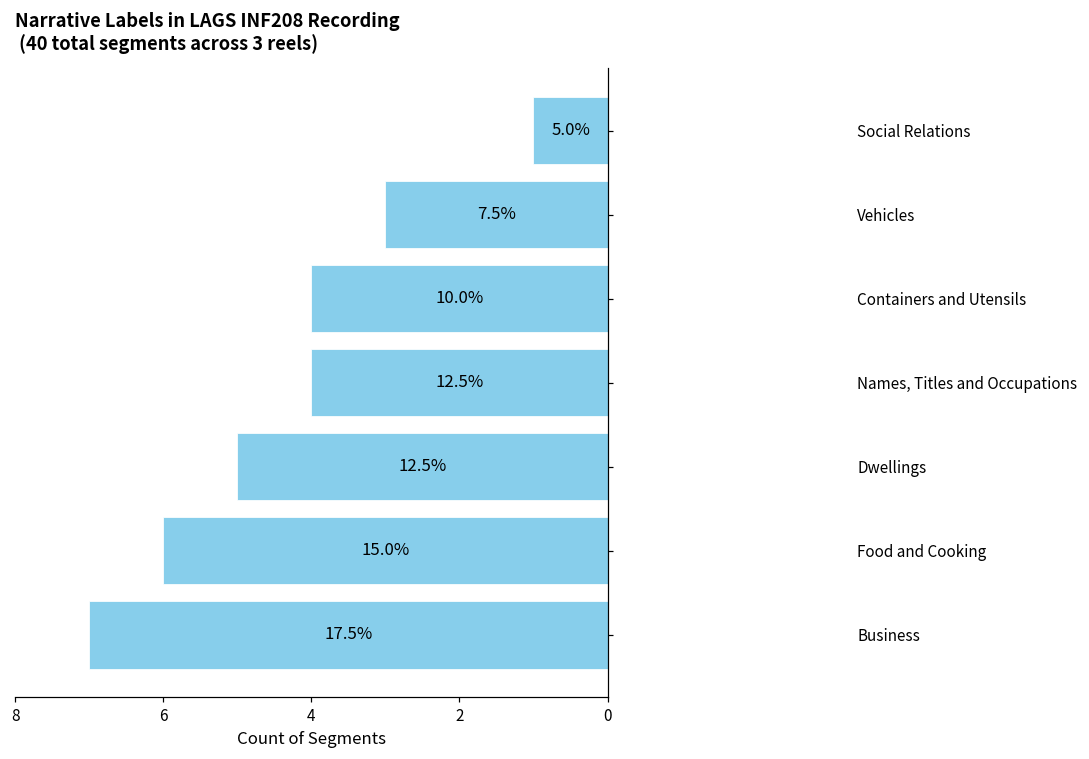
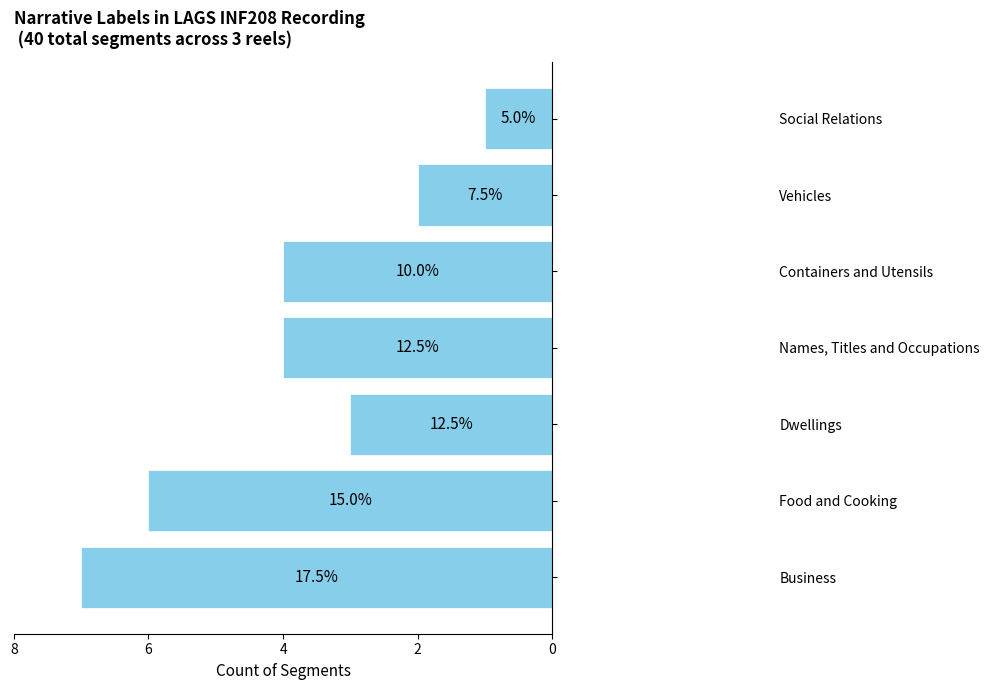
Vehicles: 3 -> 2
Dwellings: 5 -> 3
